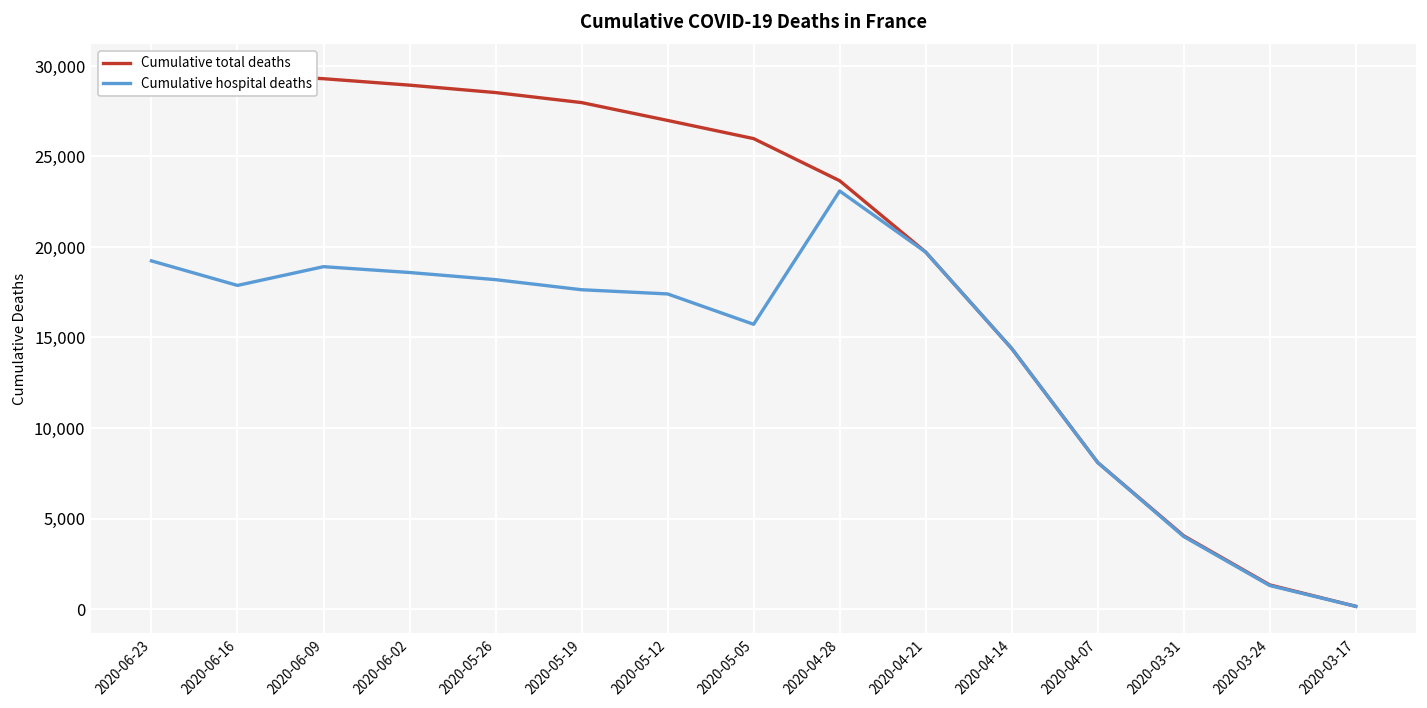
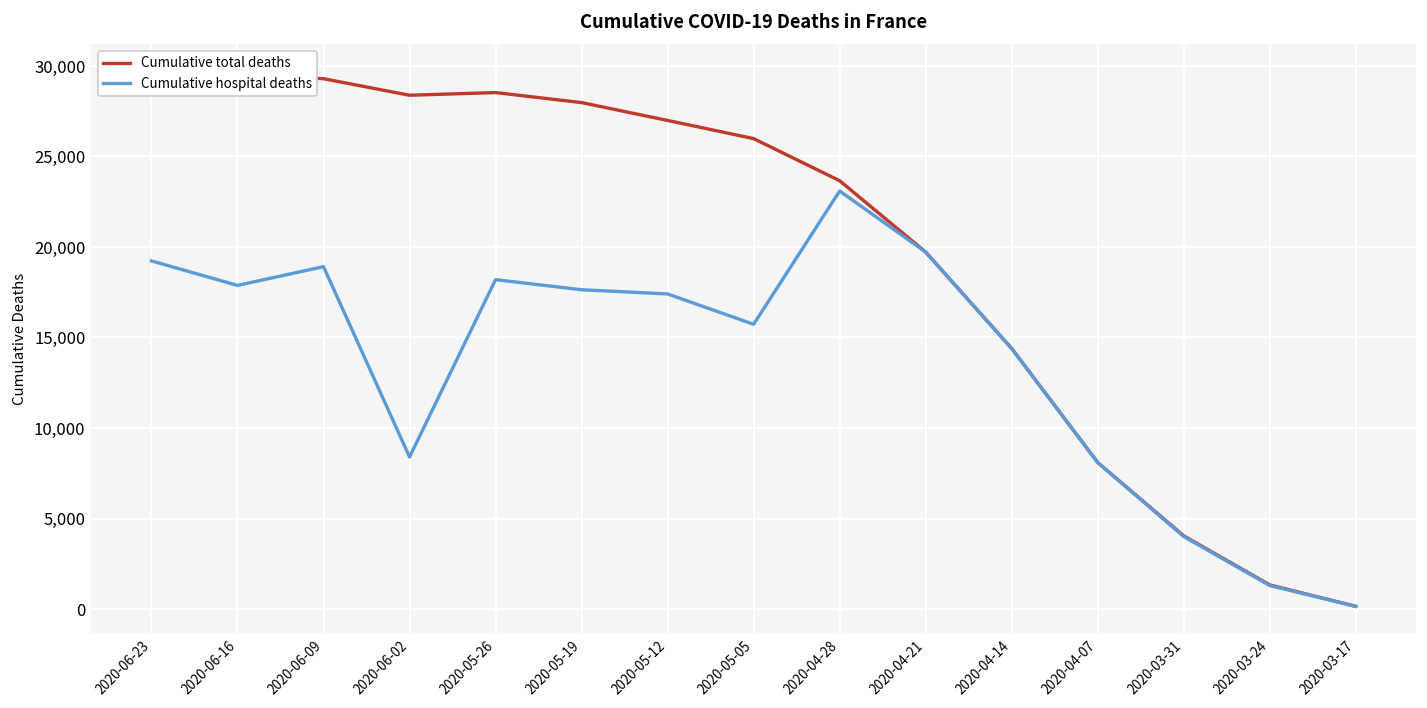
Cumulative total deaths, 2020-06-02: 28,900 -> 28,400
Cumulative hospital deaths, 2020-06-02: 18,600 -> 8,400
